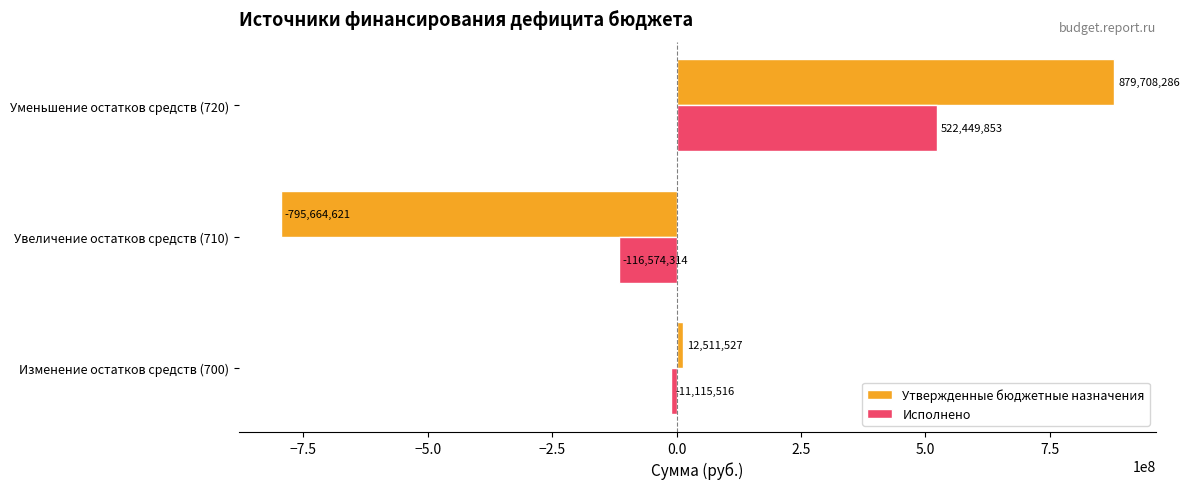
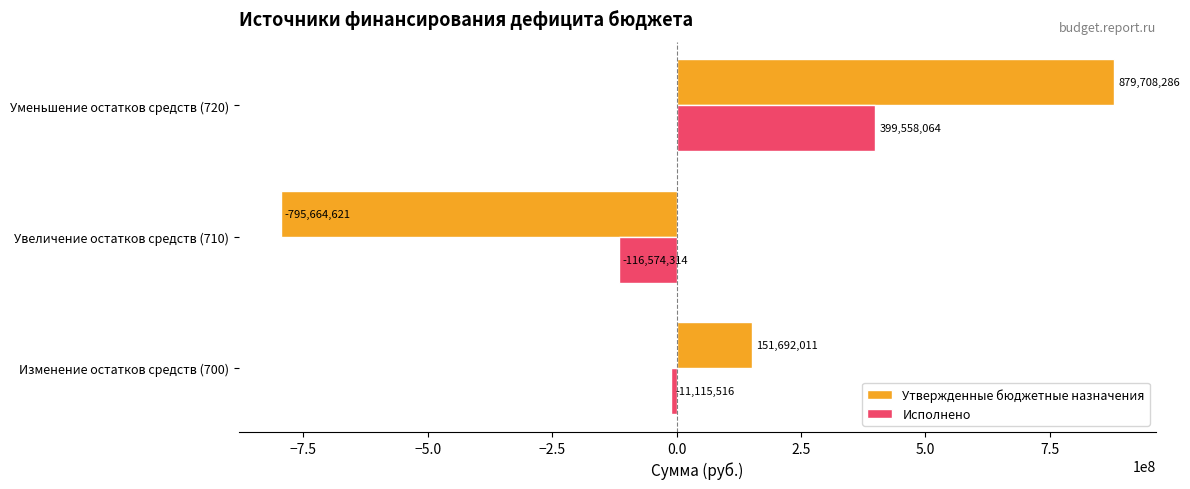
Исполнено, Уменьшение остатков средств (720): 522,449,853 -> 399,558,064
Утвержденные бюджетные назначения, Изменение остатков средств (700): 12,511,527 -> 151,692,011
